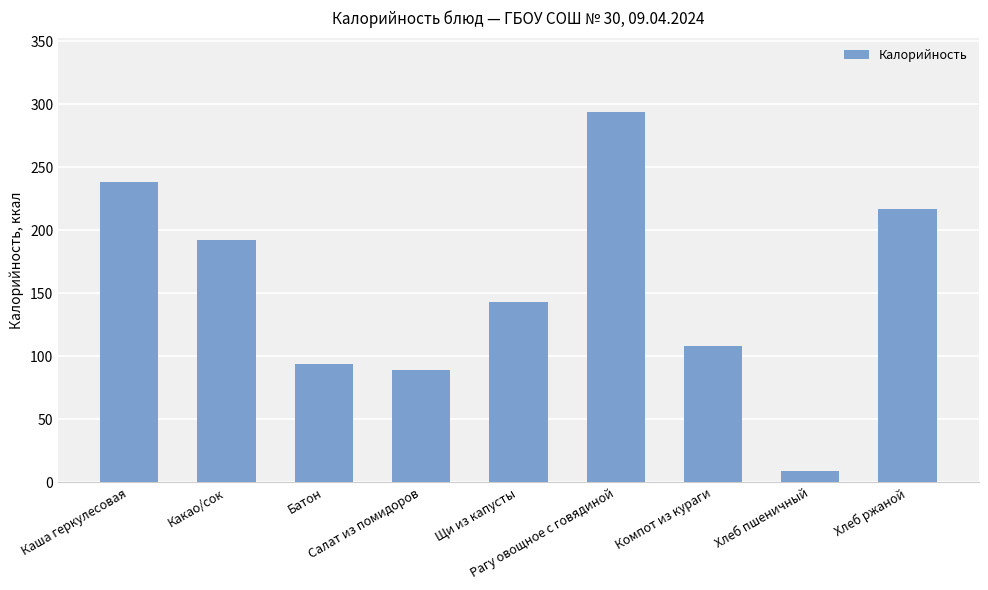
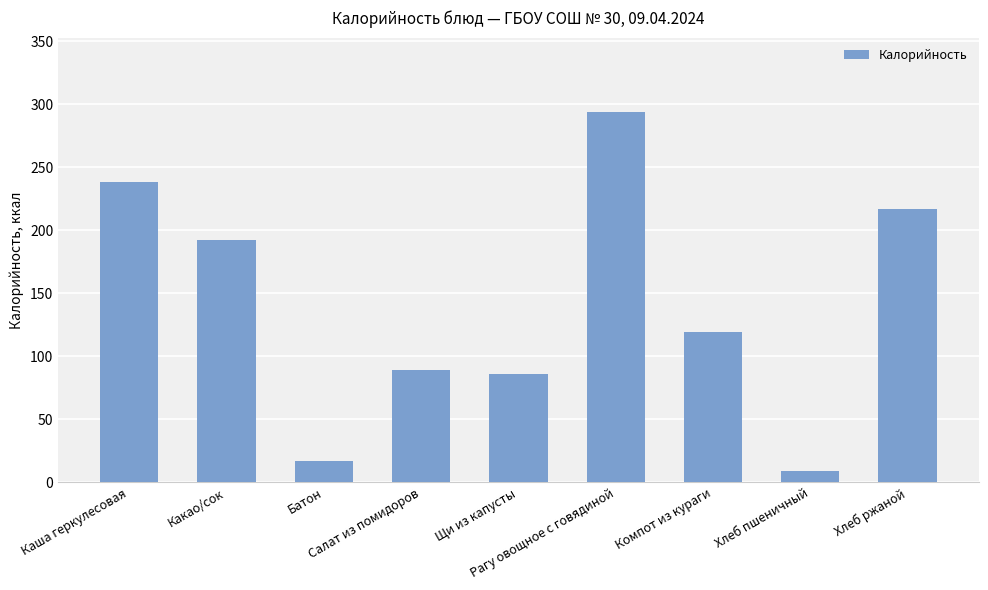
Батон: 94 -> 17
Щи из капусты: 143 -> 86
Компот из кураги: 108 -> 119
